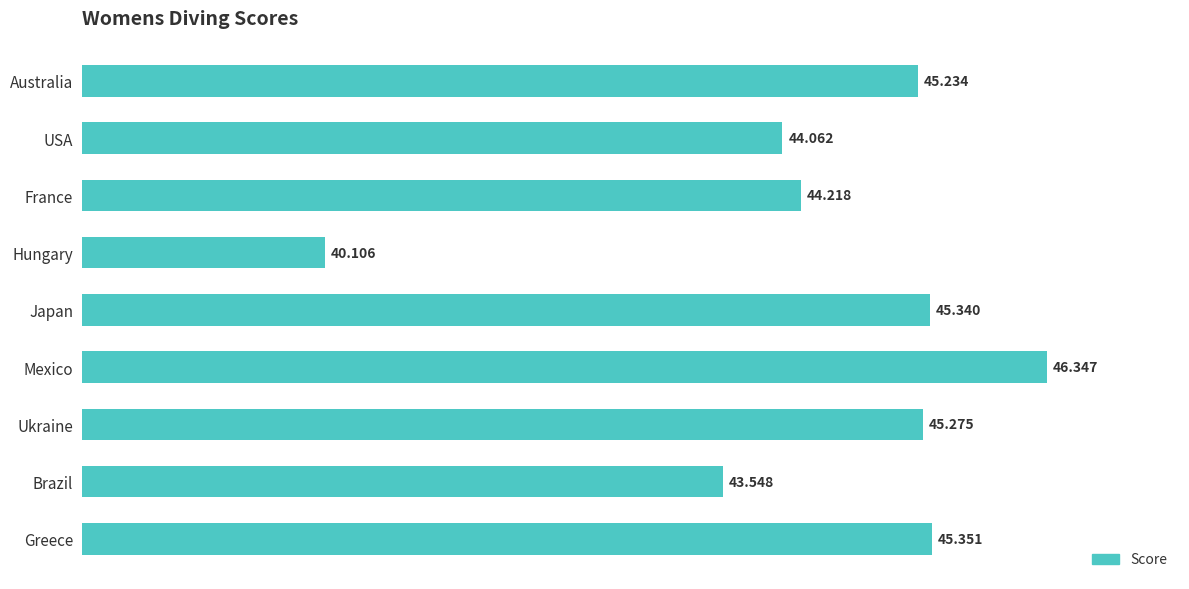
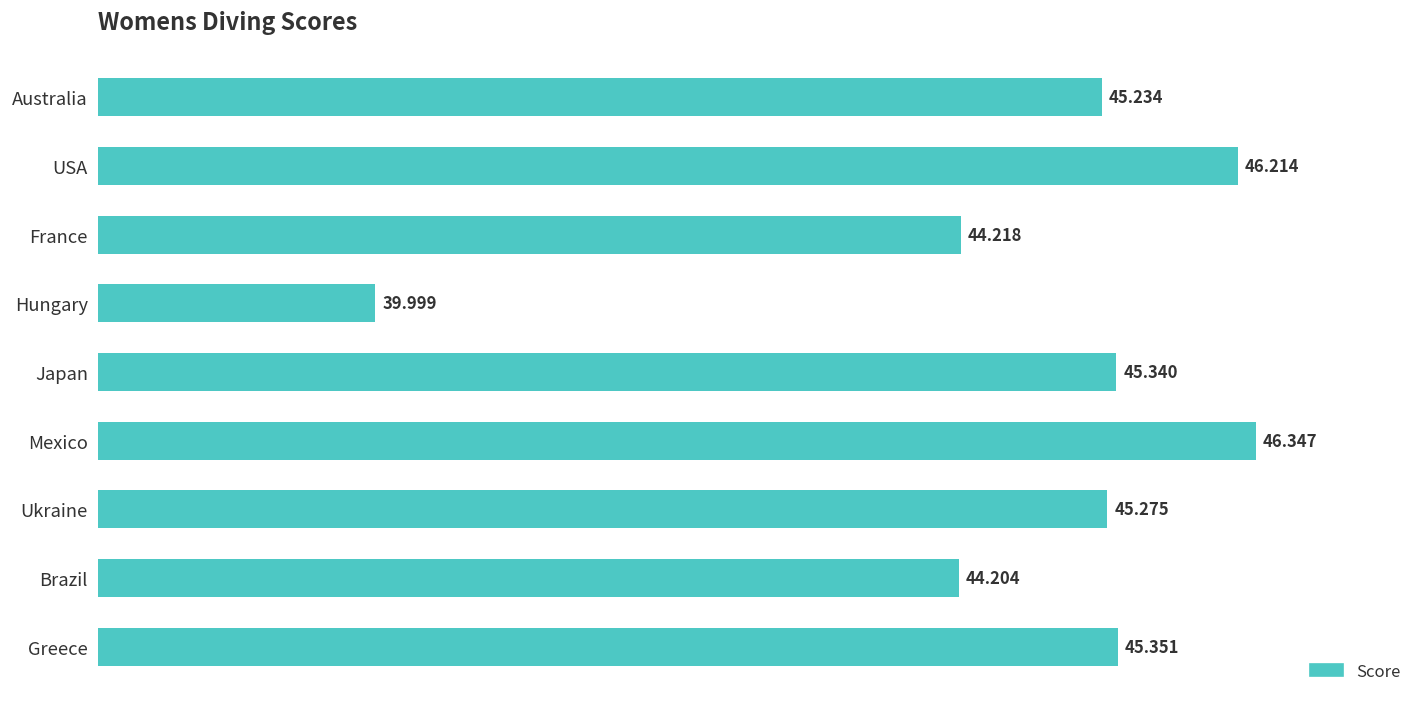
USA: 44.062 -> 46.214
Hungary: 40.106 -> 39.999
Brazil: 43.548 -> 44.204
